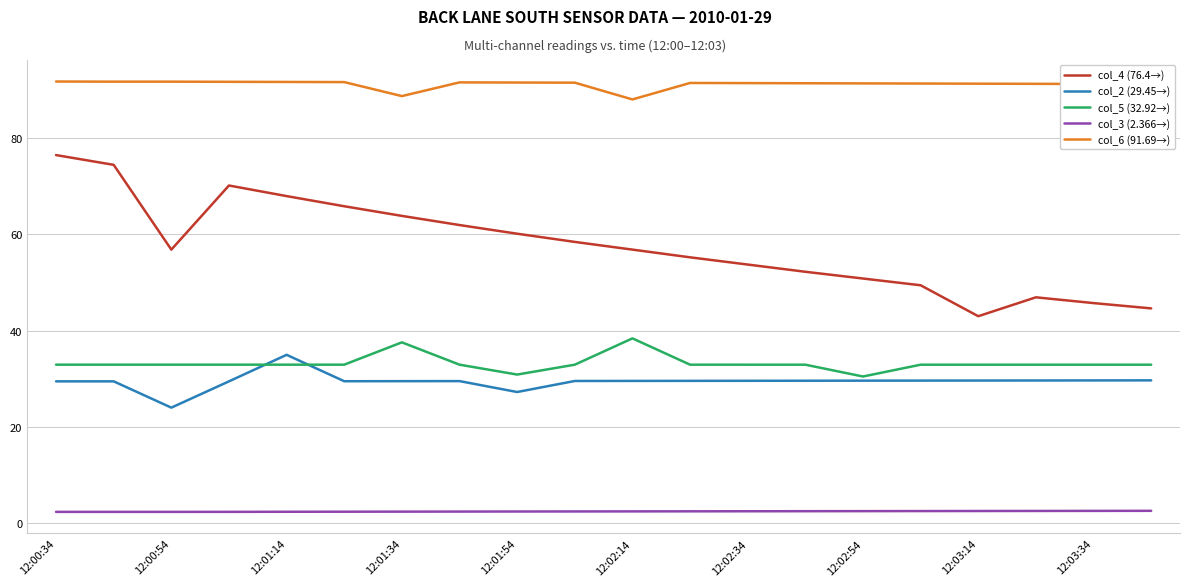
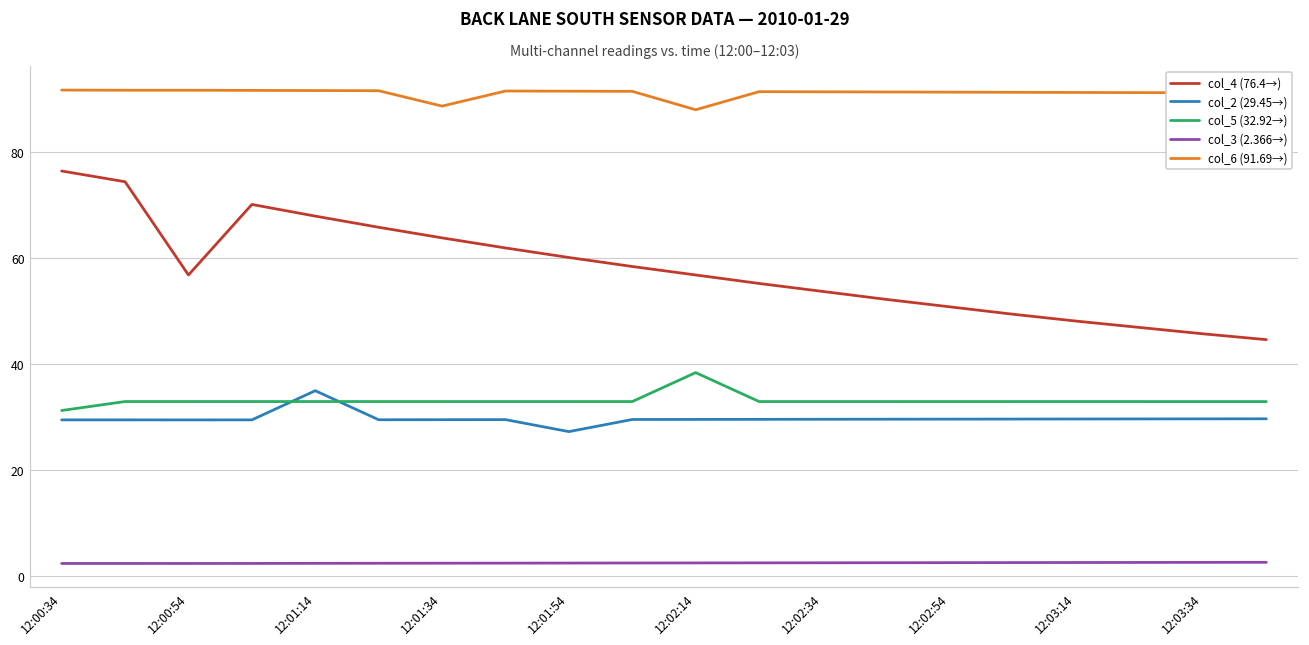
col_5 (32.92→), 12:00:34: 33 -> 31
col_2 (29.45→), 12:00:54: 24 -> 29
col_5 (32.92→), 12:01:34: 38 -> 33
col_5 (32.92→), 12:01:54: 31 -> 33
col_5 (32.92→), 12:02:54: 30 -> 33
col_4 (76.4→), 12:03:14: 43 -> 48
